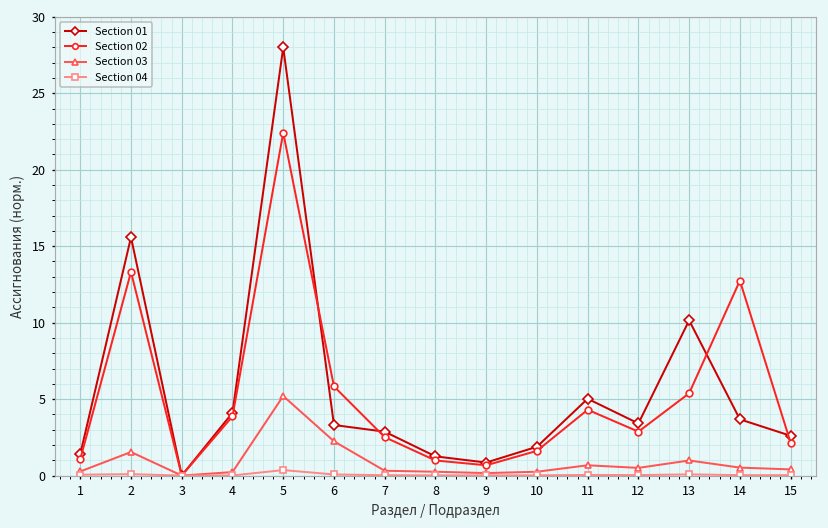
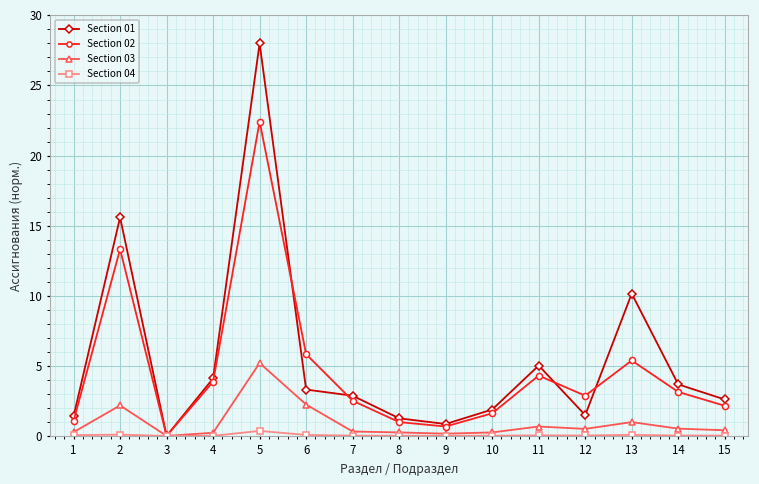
Section 03, 2: 1.5 -> 2.2
Section 01, 12: 3.4 -> 1.5
Section 02, 14: 12.7 -> 3.1
